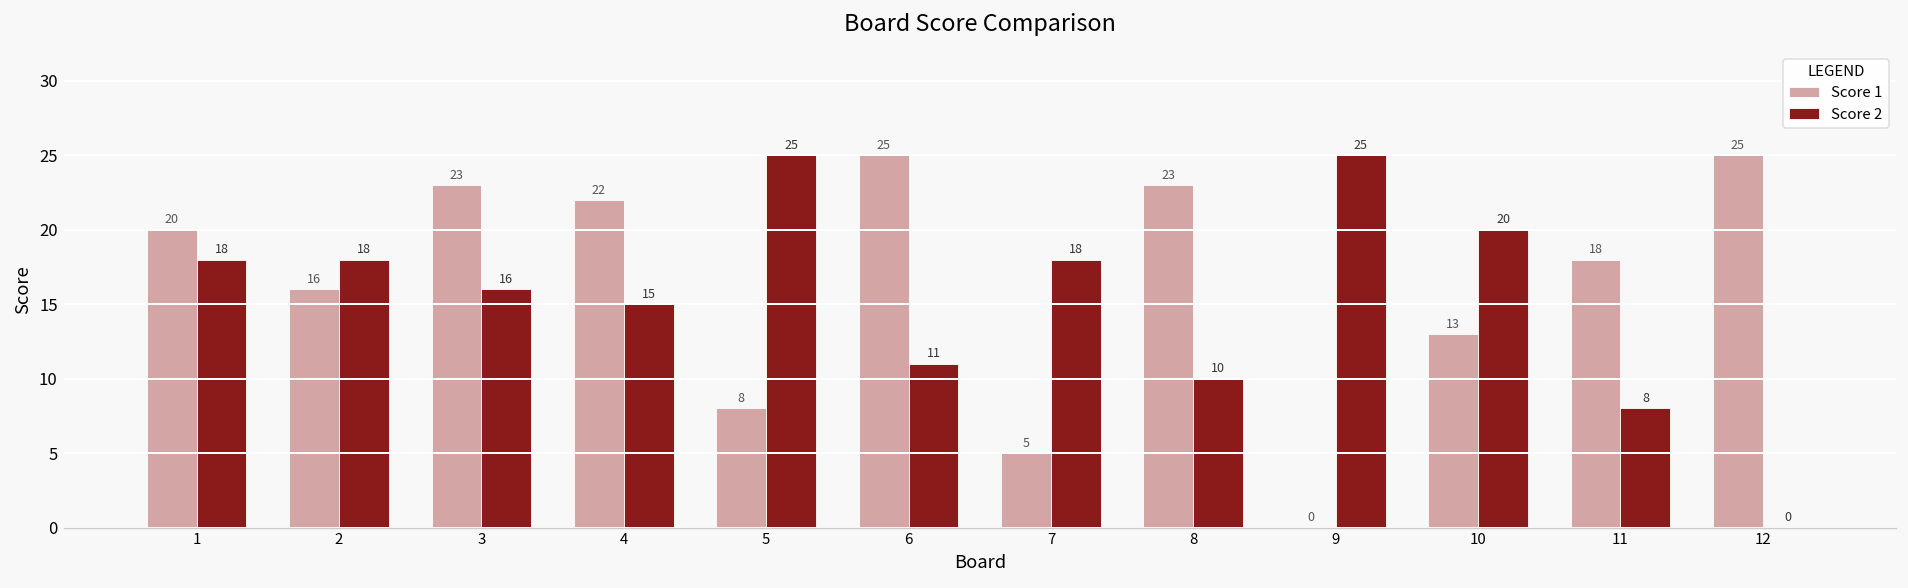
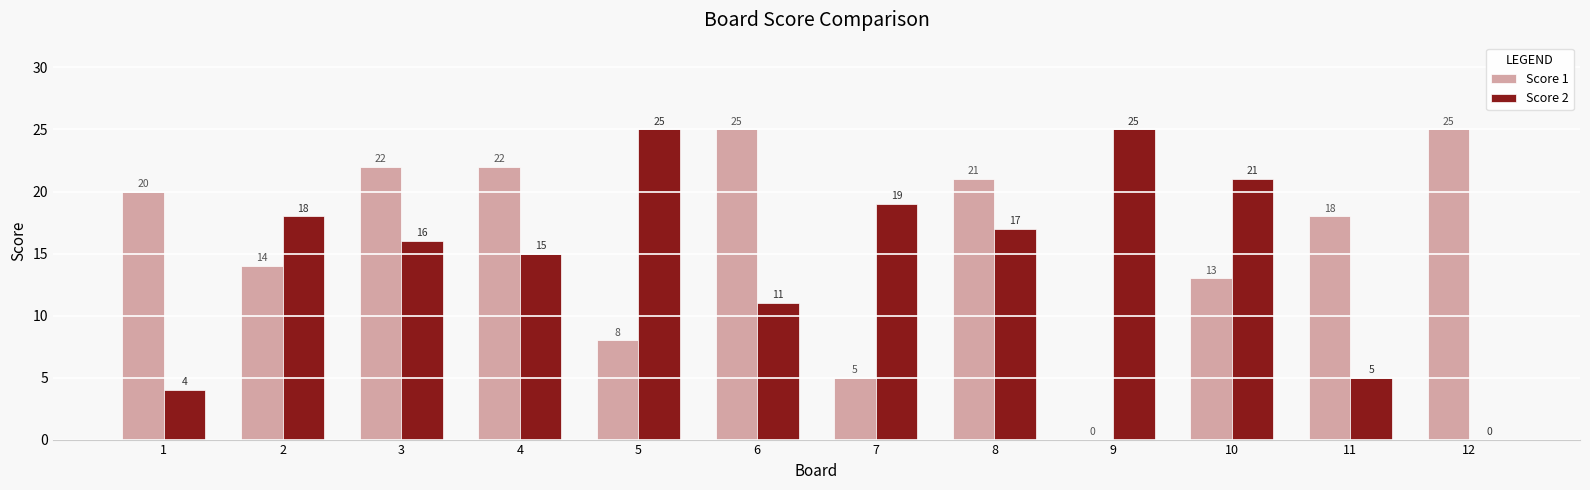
Score 2, 1: 18 -> 4
Score 1, 2: 16 -> 14
Score 1, 3: 23 -> 22
Score 2, 7: 18 -> 19
Score 1, 8: 23 -> 21
Score 2, 8: 10 -> 17
Score 2, 10: 20 -> 21
Score 2, 11: 8 -> 5
